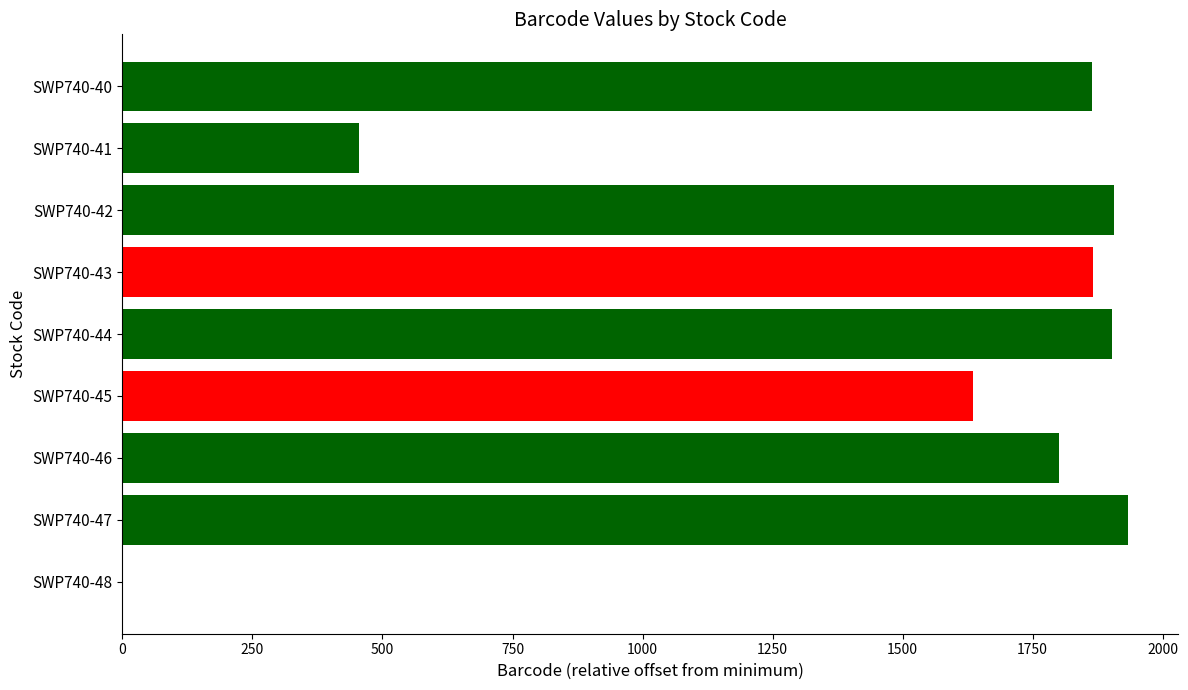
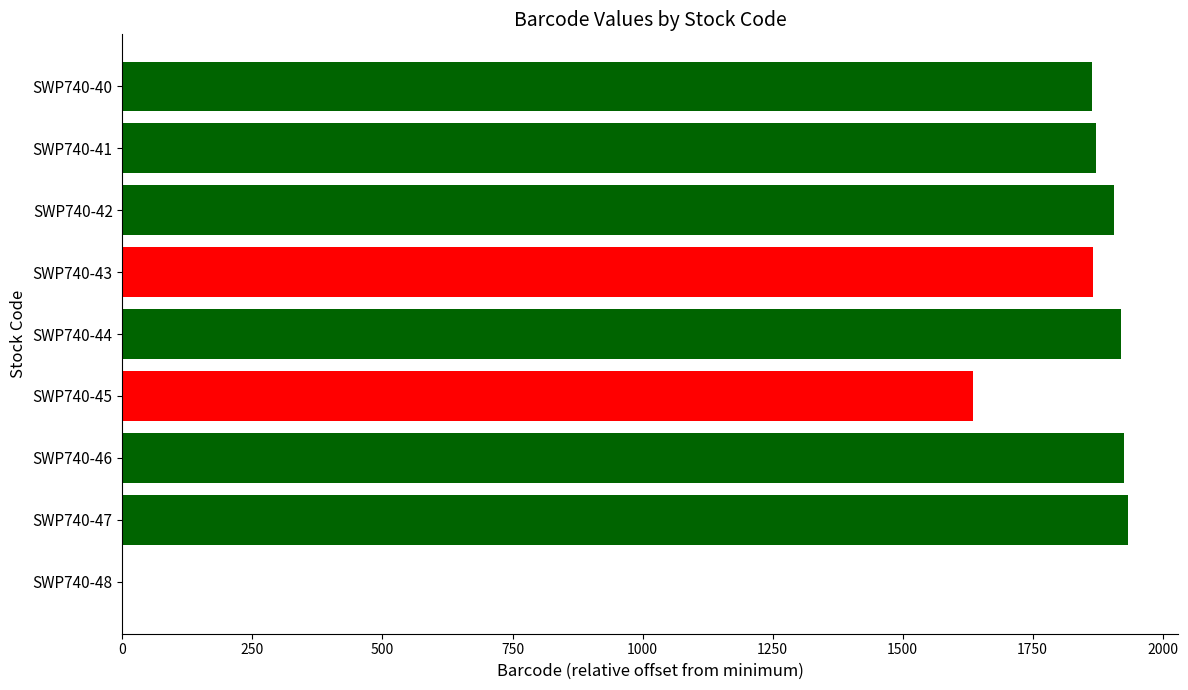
SWP740-41: 450 -> 1870
SWP740-44: 1900 -> 1920
SWP740-46: 1800 -> 1930
